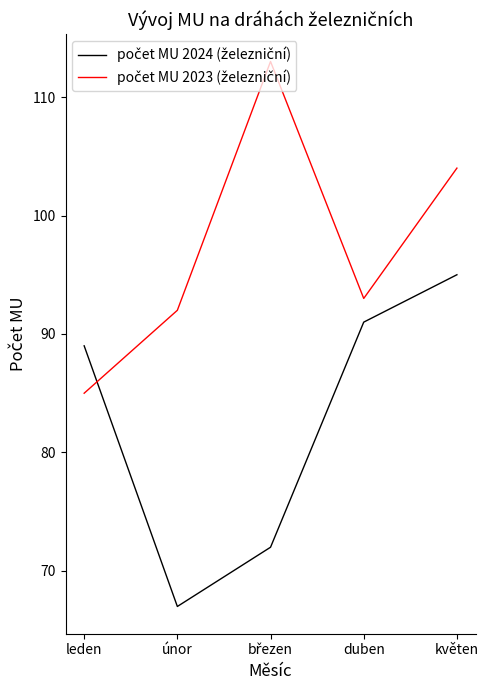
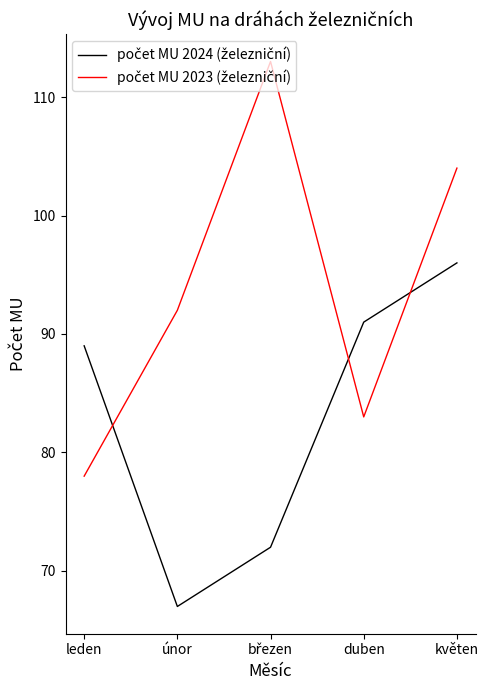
počet MU 2023 (železniční), leden: 85 -> 78
počet MU 2023 (železniční), duben: 93 -> 83
počet MU 2024 (železniční), květen: 95 -> 96
